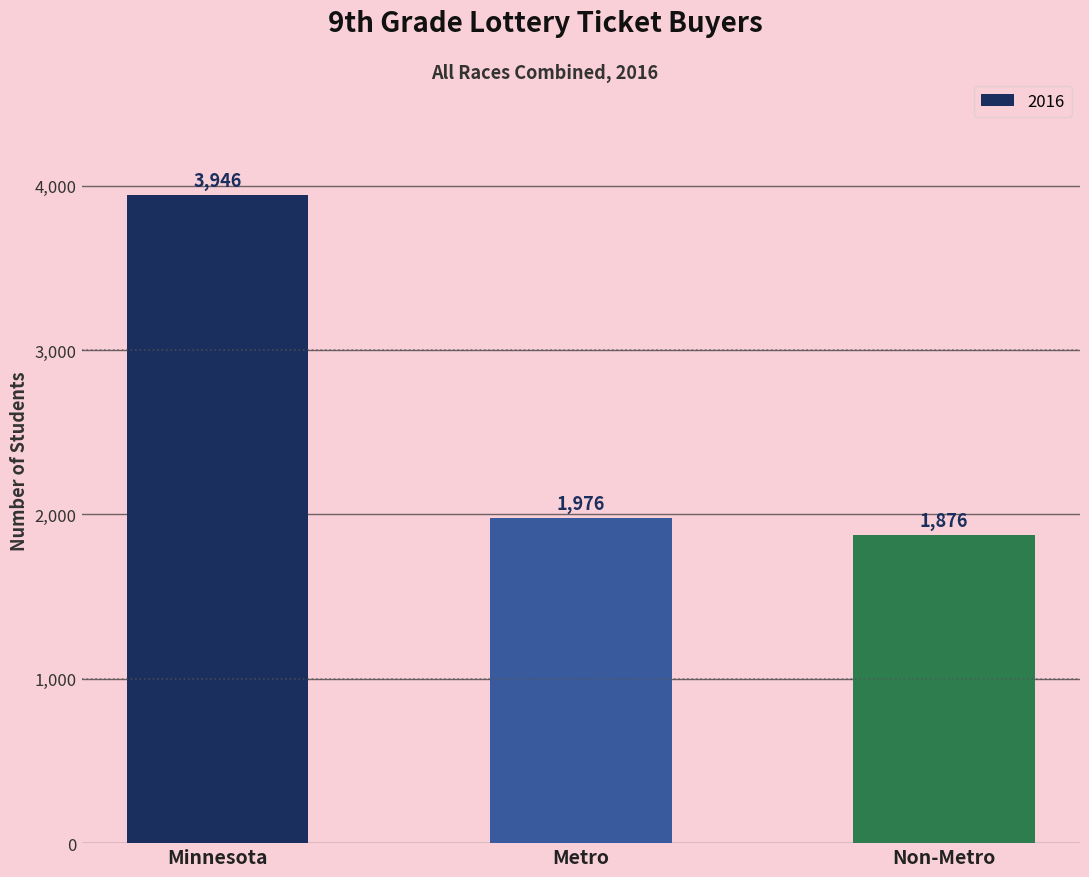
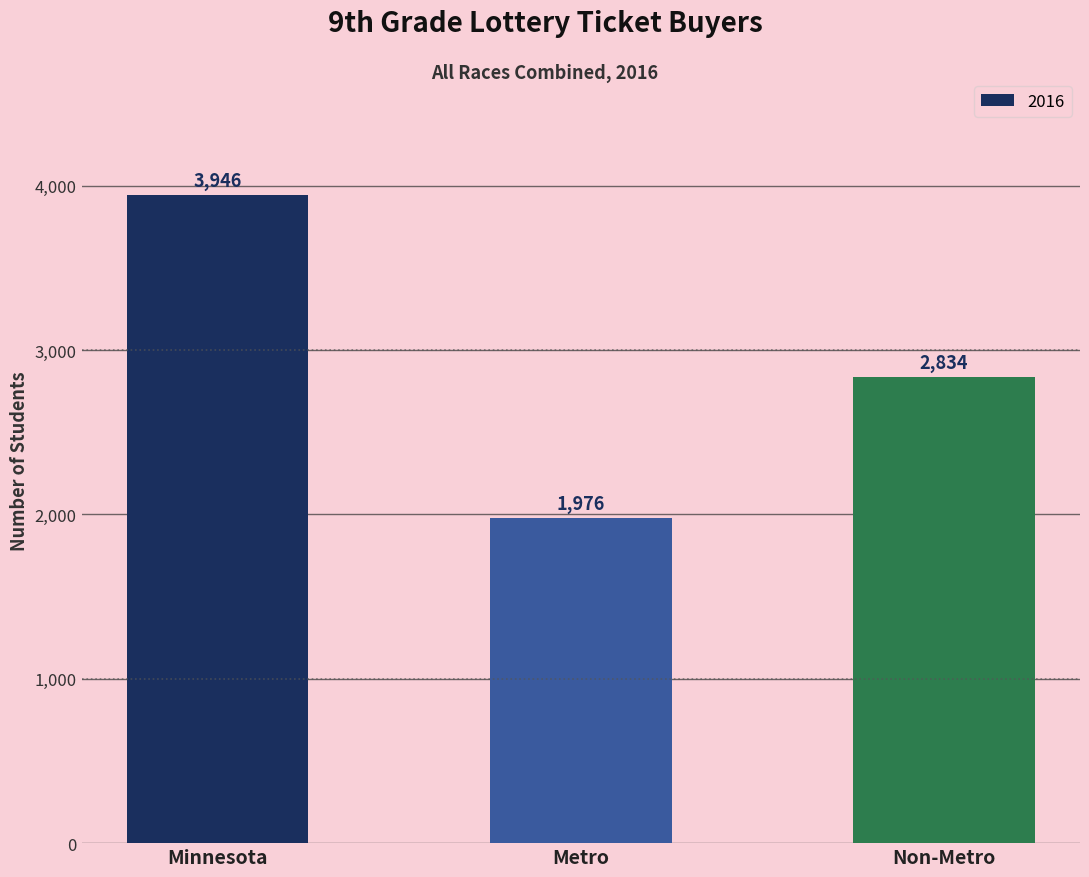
Non-Metro: 1,876 -> 2,834
